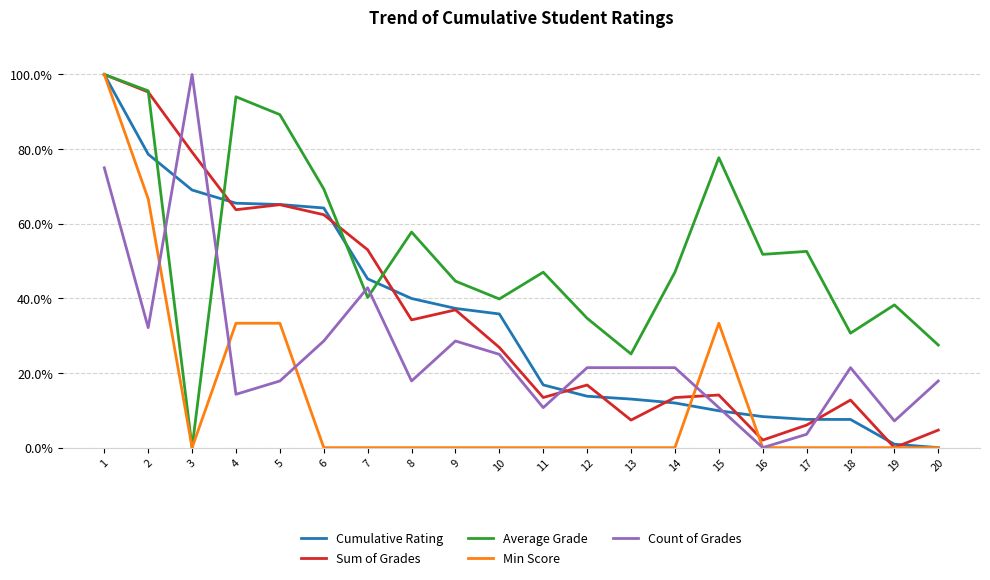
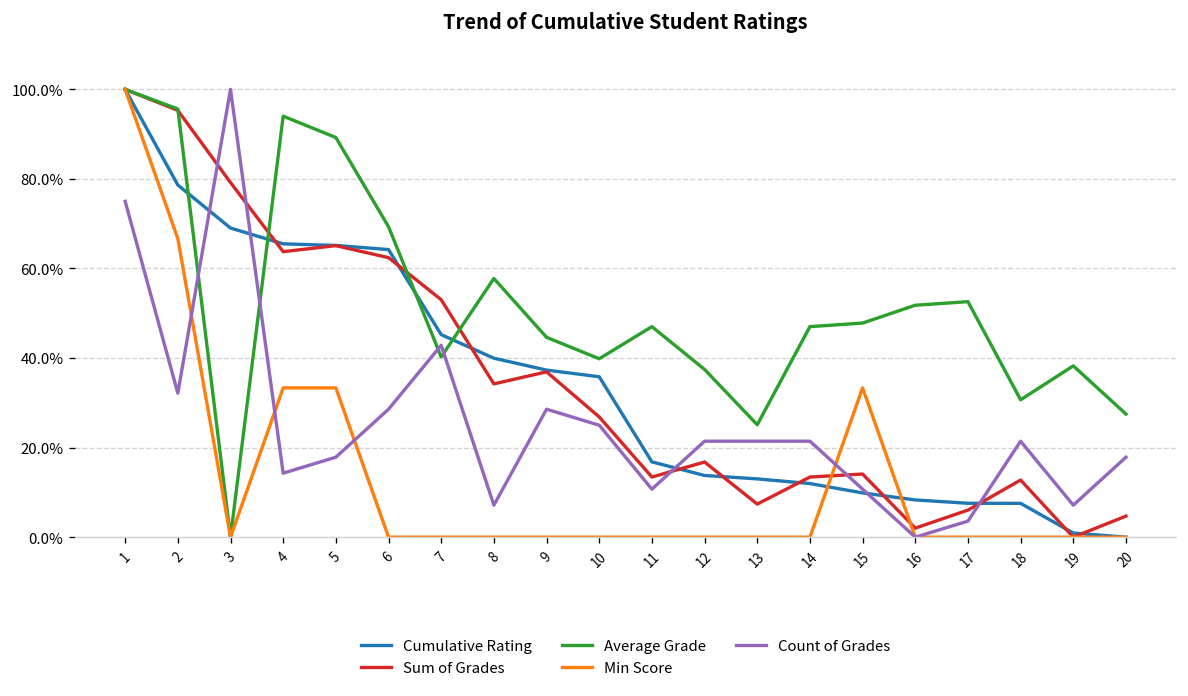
Count of Grades, 8: 18% -> 7%
Average Grade, 12: 35% -> 37%
Average Grade, 15: 78% -> 48%
